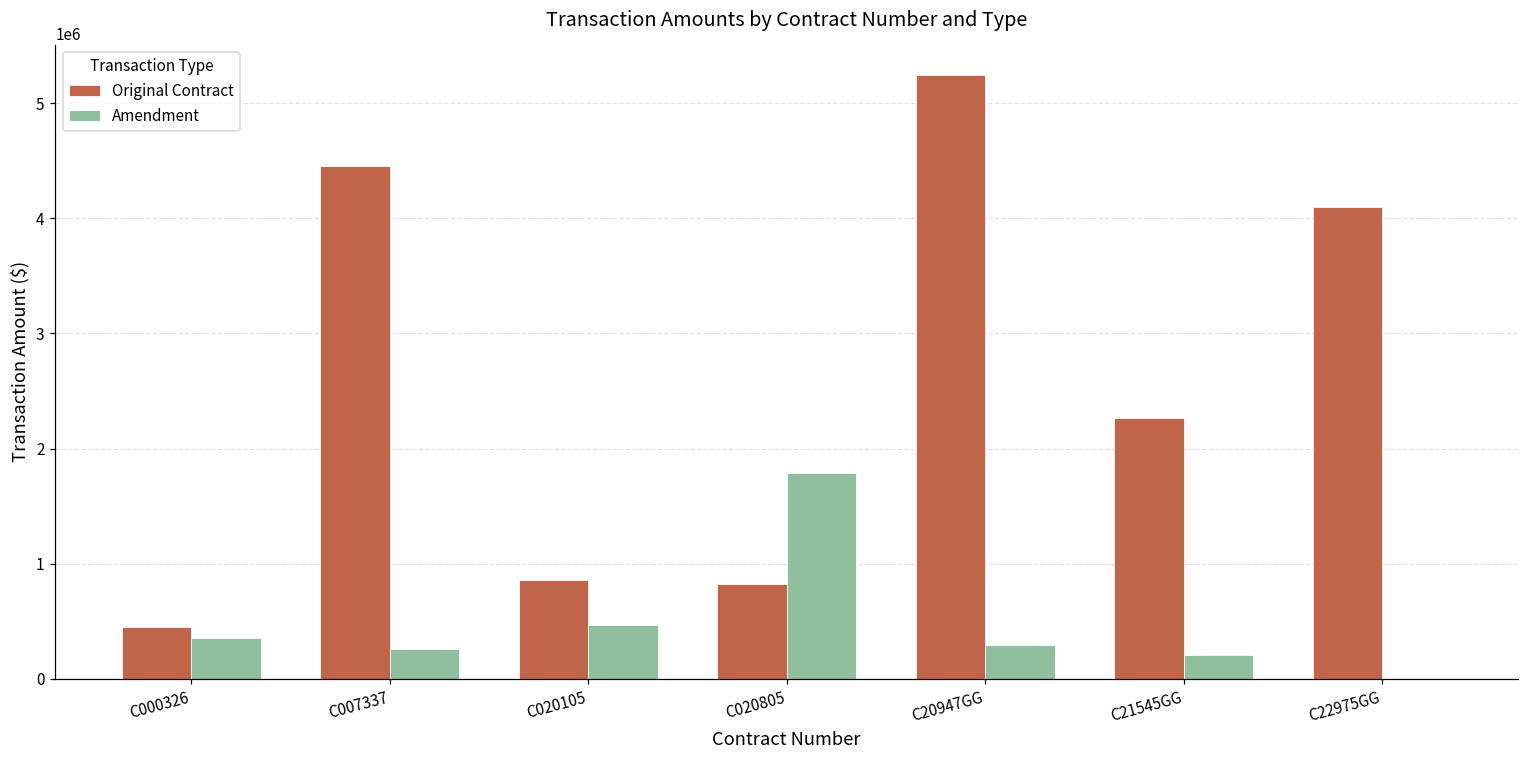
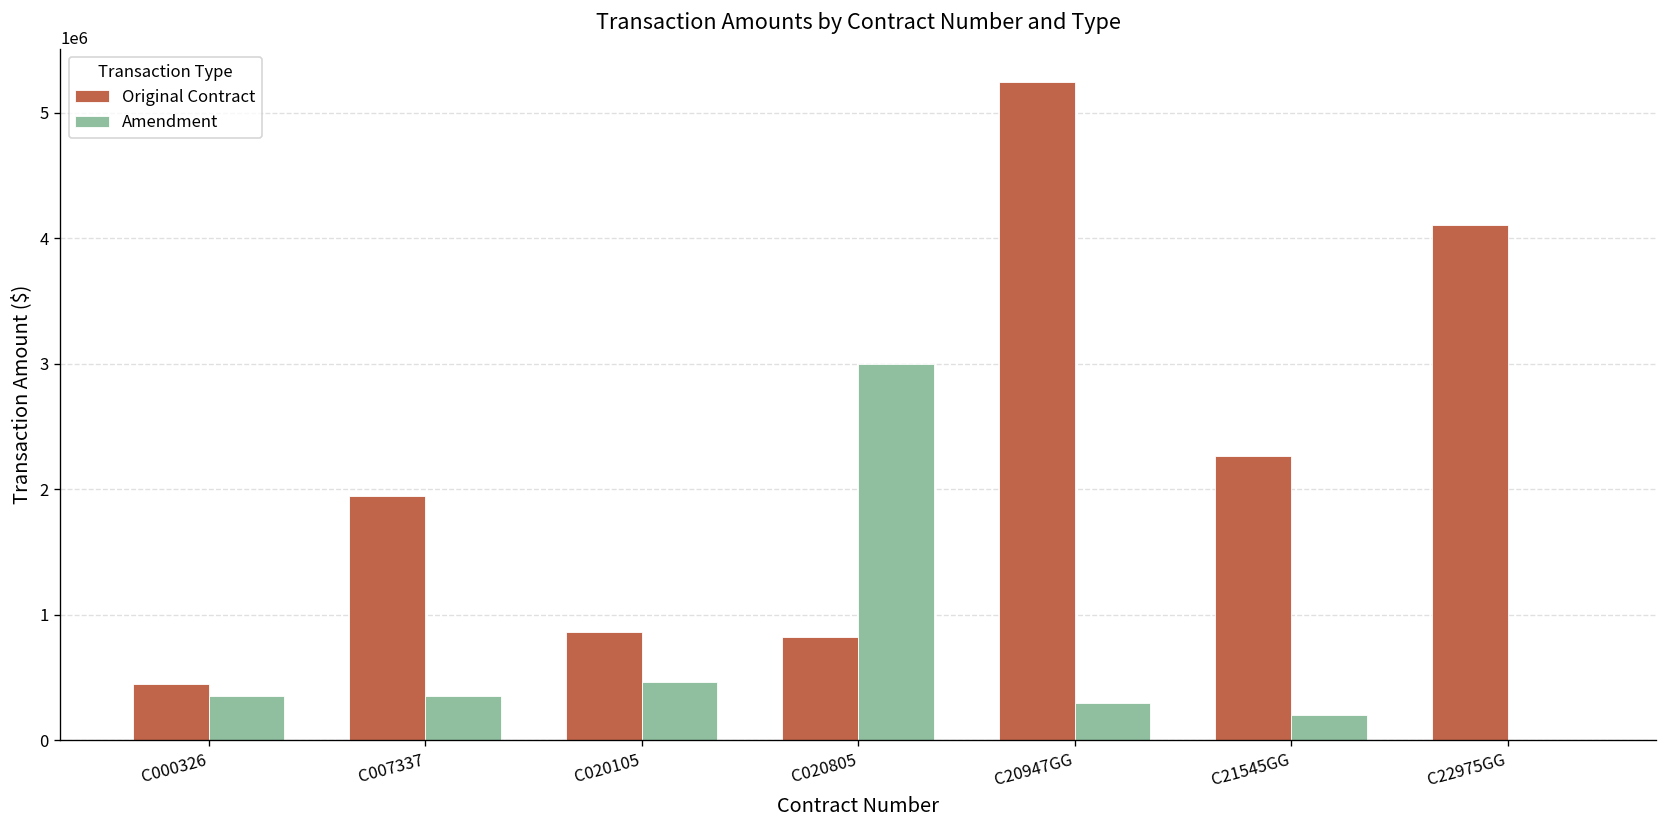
Original Contract, C007337: 4460000 -> 1950000
Amendment, C007337: 260000 -> 350000
Amendment, C020805: 1790000 -> 3000000
